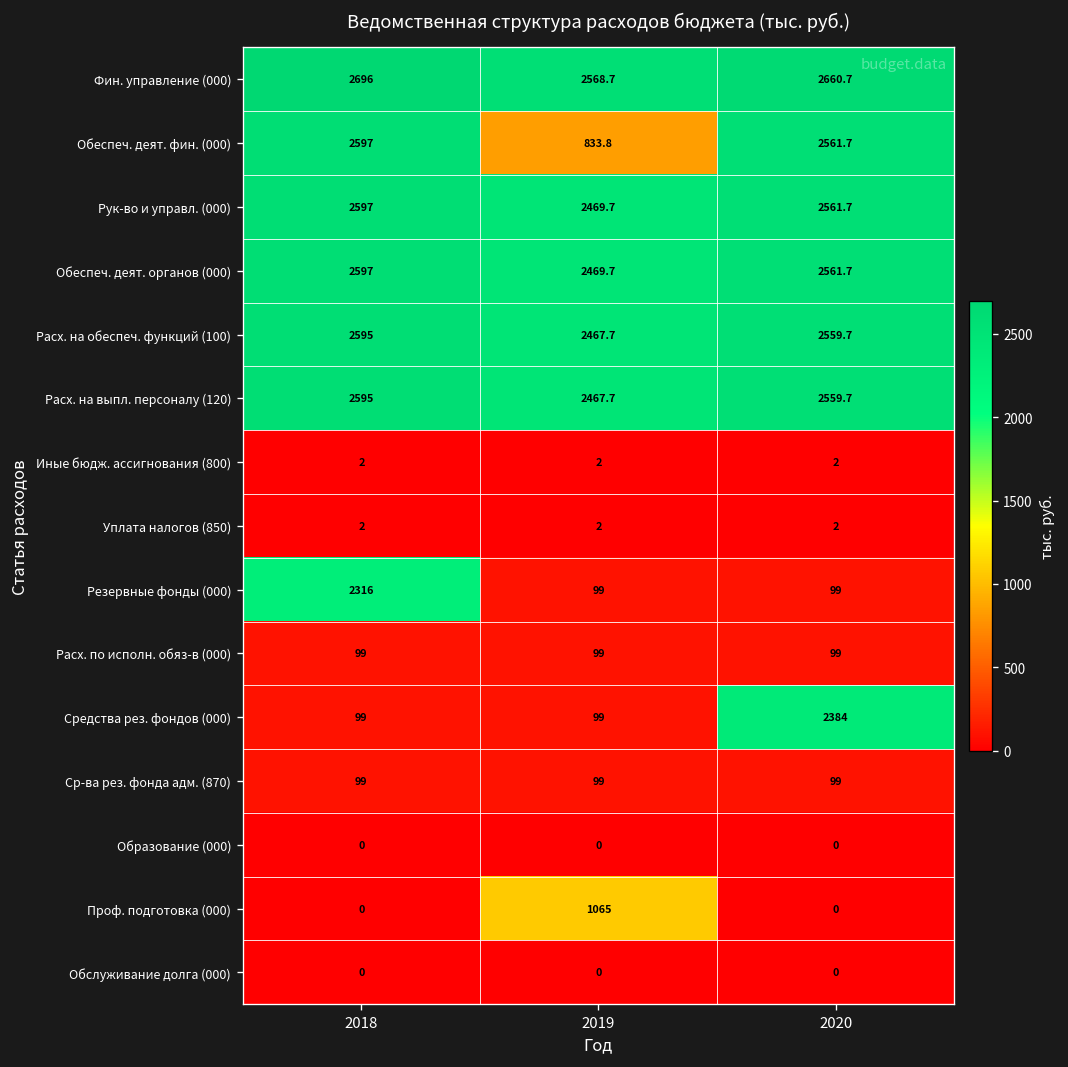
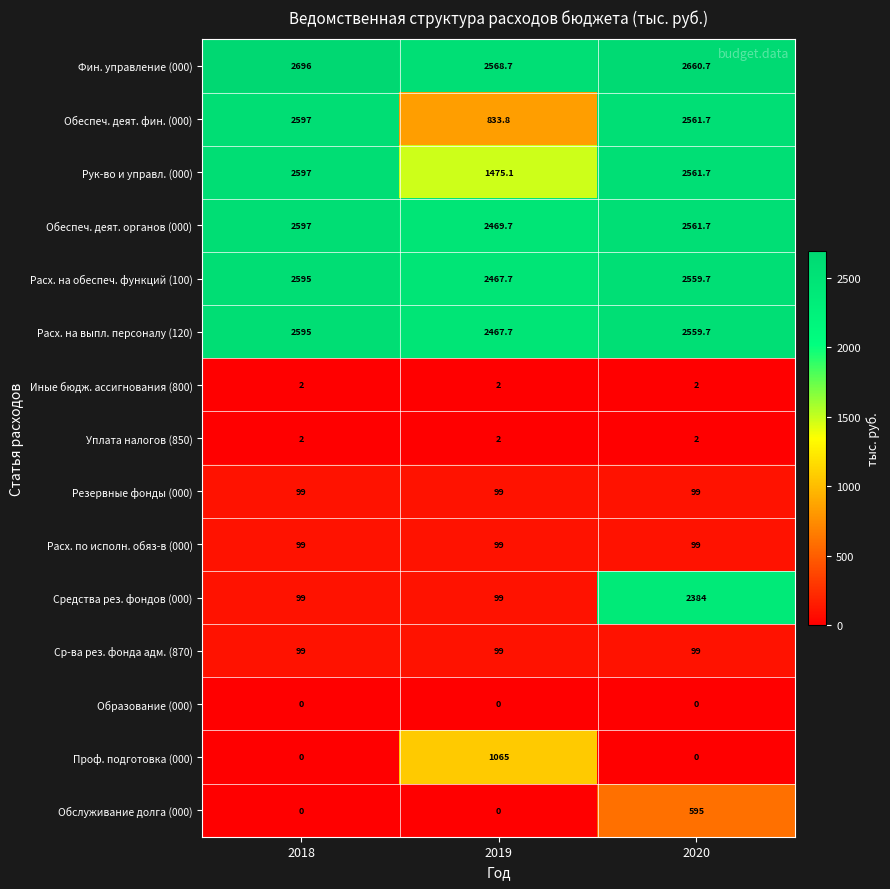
Рук-во и управл. (000), 2019: 2469.7 -> 1475.1
Резервные фонды (000), 2018: 2316 -> 99
Обслуживание долга (000), 2020: 0 -> 595
